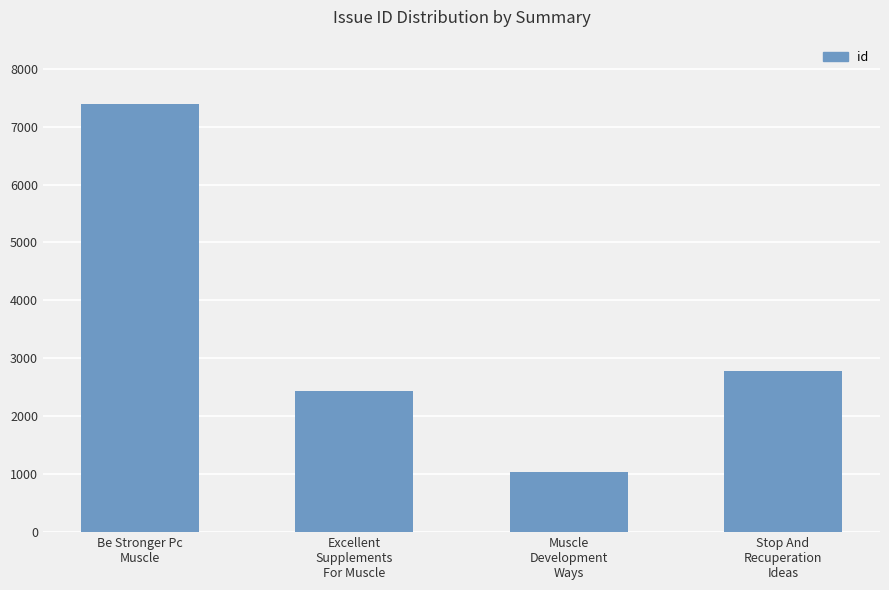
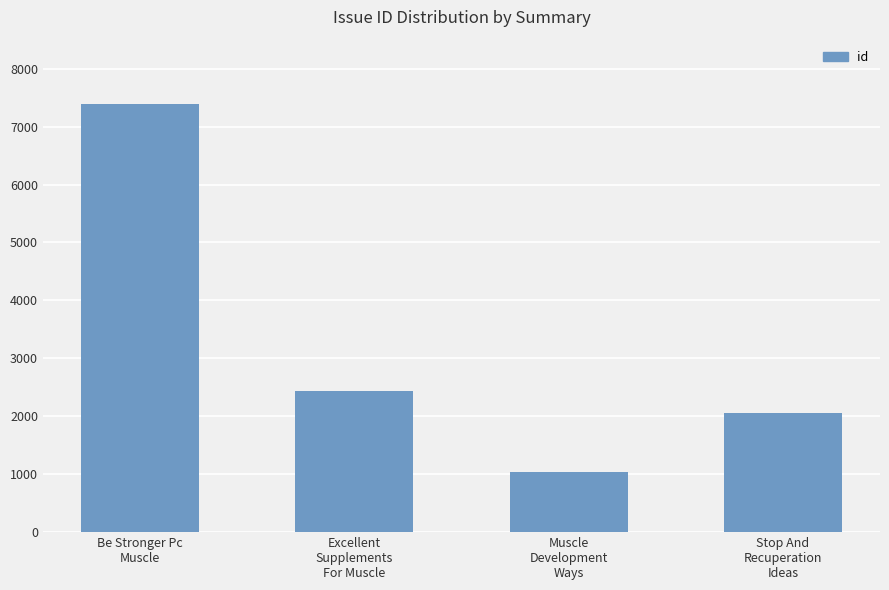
Stop And Recuperation Ideas: 2800 -> 2100
